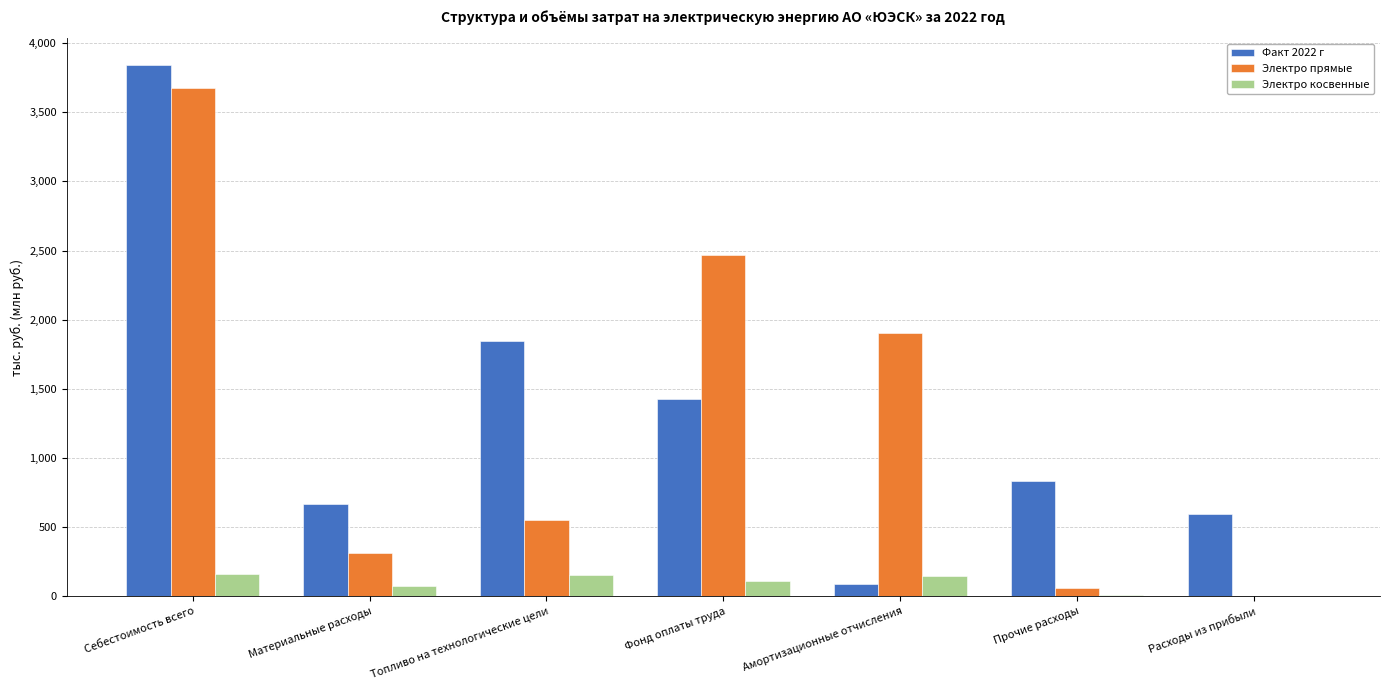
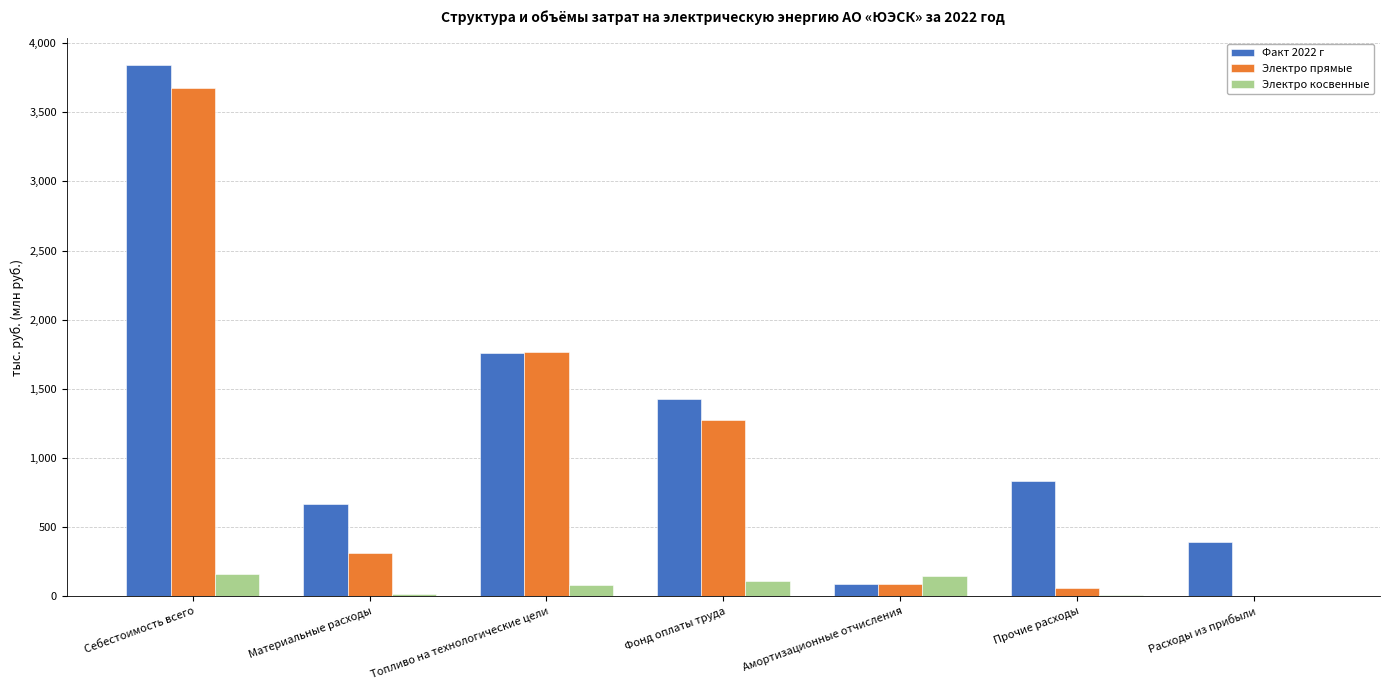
Электро косвенные, Материальные расходы: 80 -> 20
Факт 2022 г, Топливо на технологические цели: 1,850 -> 1,760
Электро прямые, Топливо на технологические цели: 550 -> 1,770
Электро косвенные, Топливо на технологические цели: 150 -> 80
Электро прямые, Фонд оплаты труда: 2,470 -> 1,270
Электро прямые, Амортизационные отчисления: 1,900 -> 90
Факт 2022 г, Расходы из прибыли: 600 -> 400
